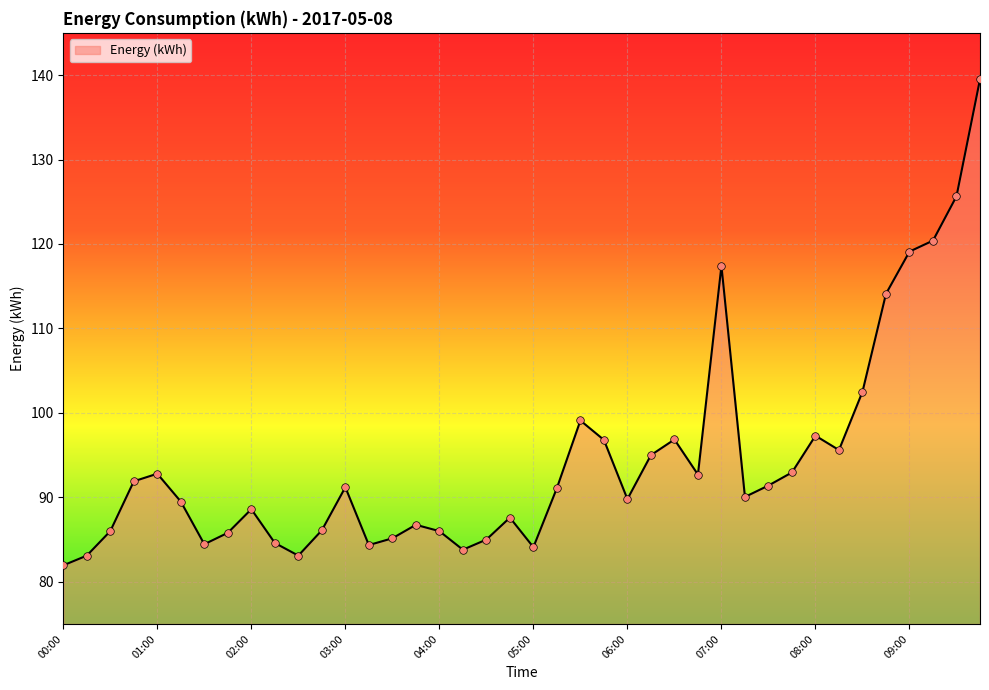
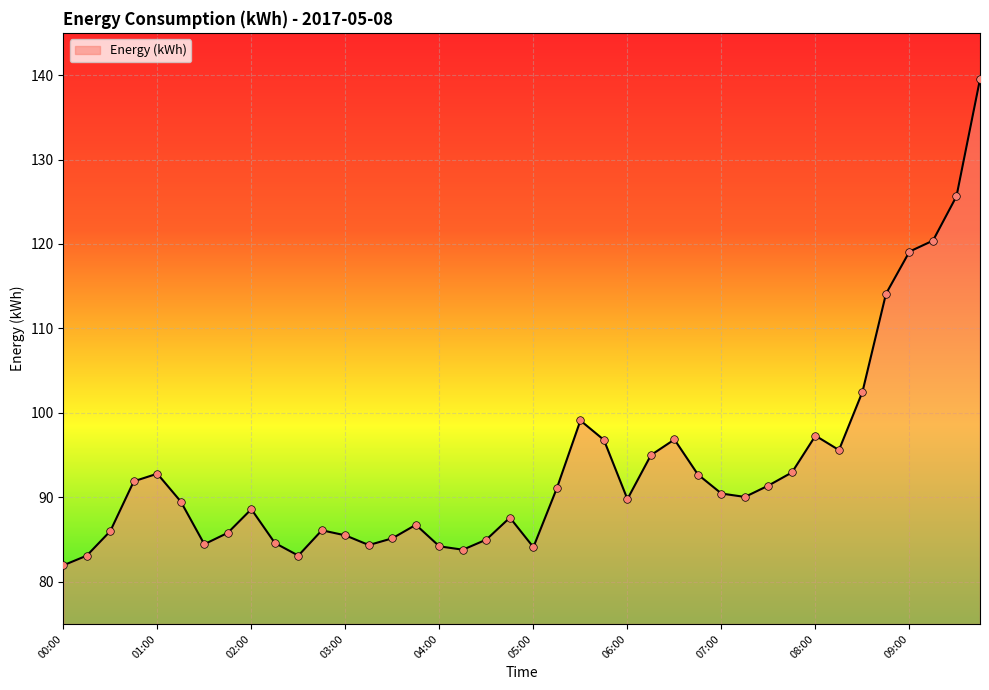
03:00: 91 -> 86
04:00: 86 -> 84
07:00: 117 -> 90
